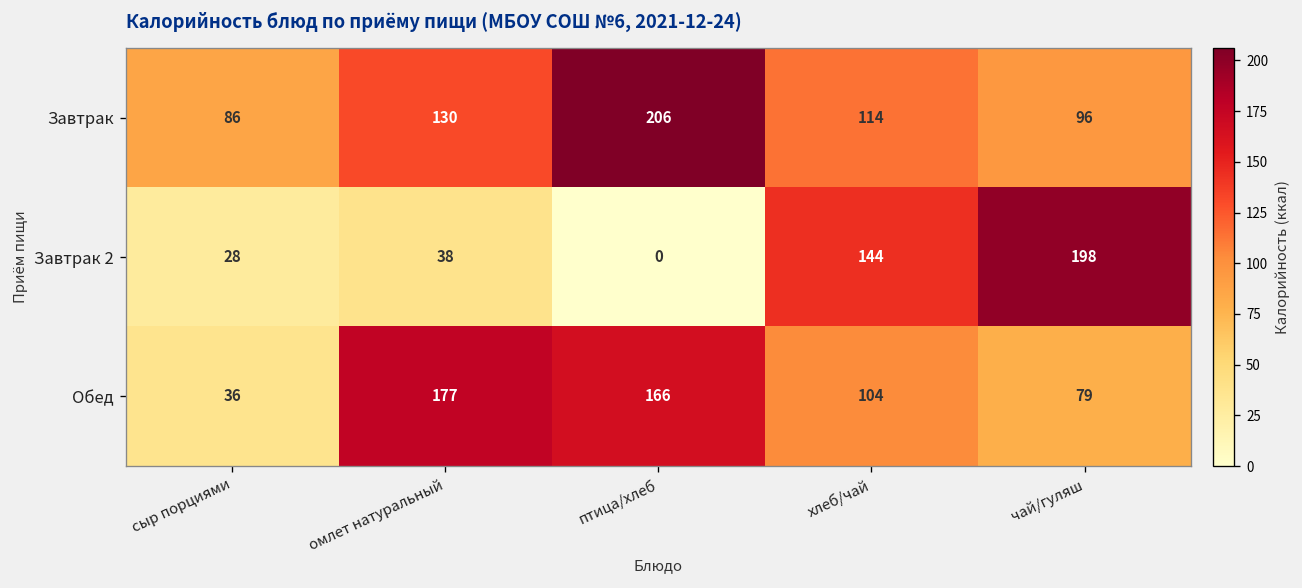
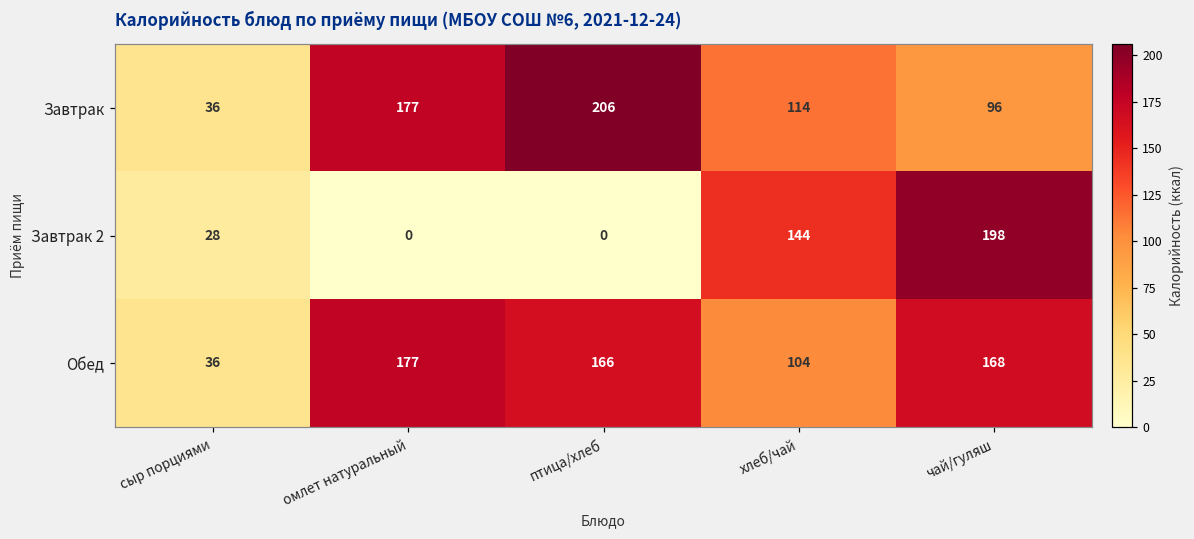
Завтрак, сыр порциями: 86 -> 36
Завтрак, омлет натуральный: 130 -> 177
Завтрак 2, омлет натуральный: 38 -> 0
Обед, чай/гуляш: 79 -> 168
